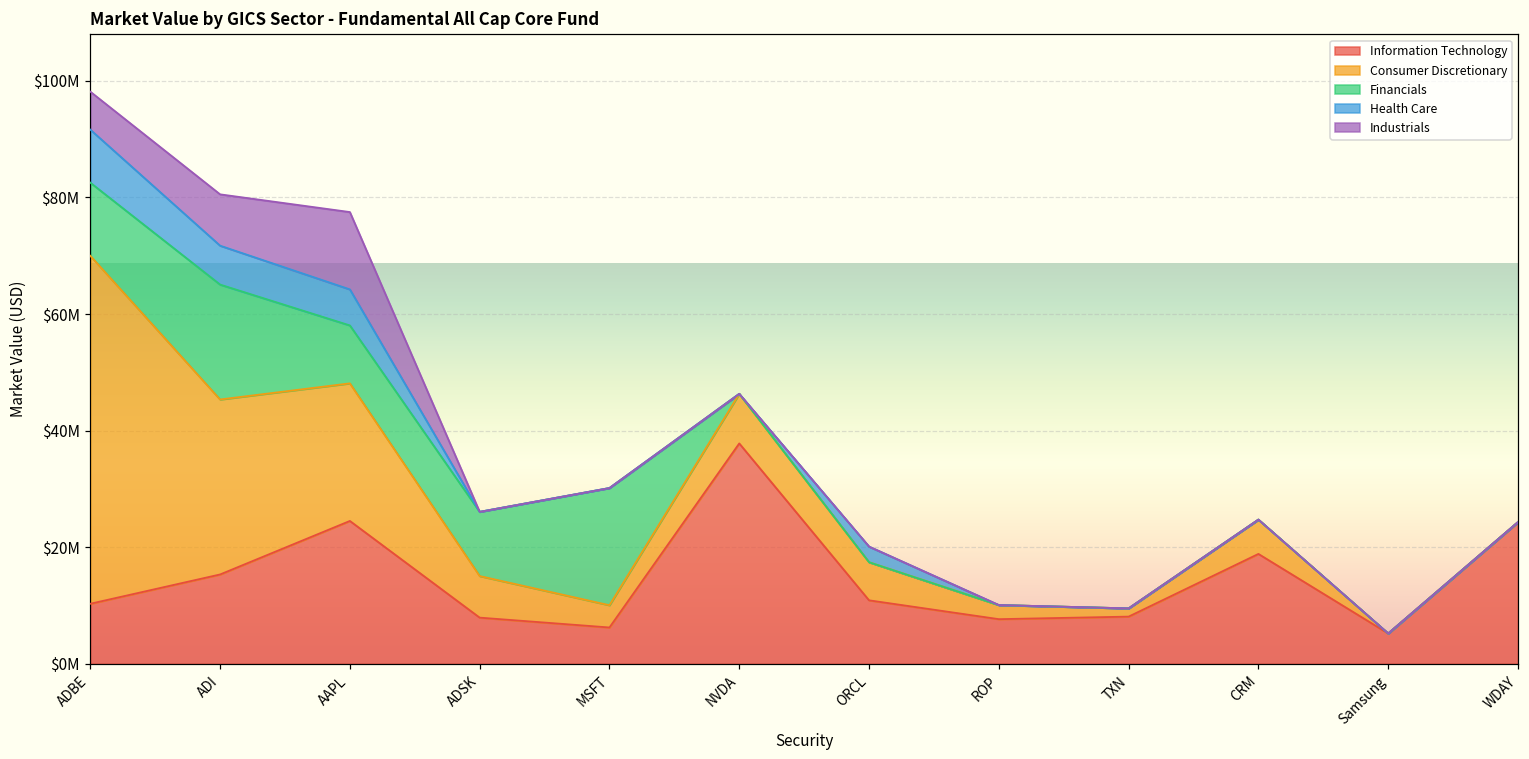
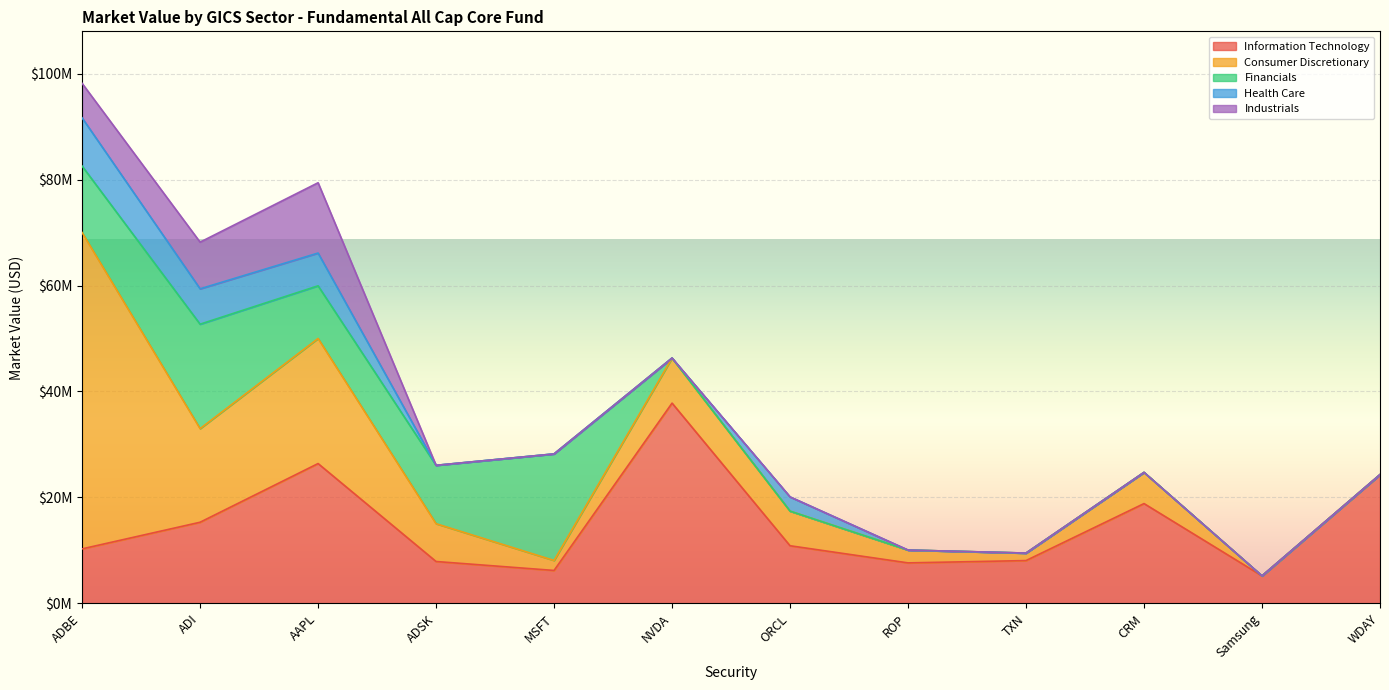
Consumer Discretionary, ADI: $30000000 -> $18000000
Information Technology, AAPL: $25000000 -> $26000000
Consumer Discretionary, MSFT: $4000000 -> $2000000
